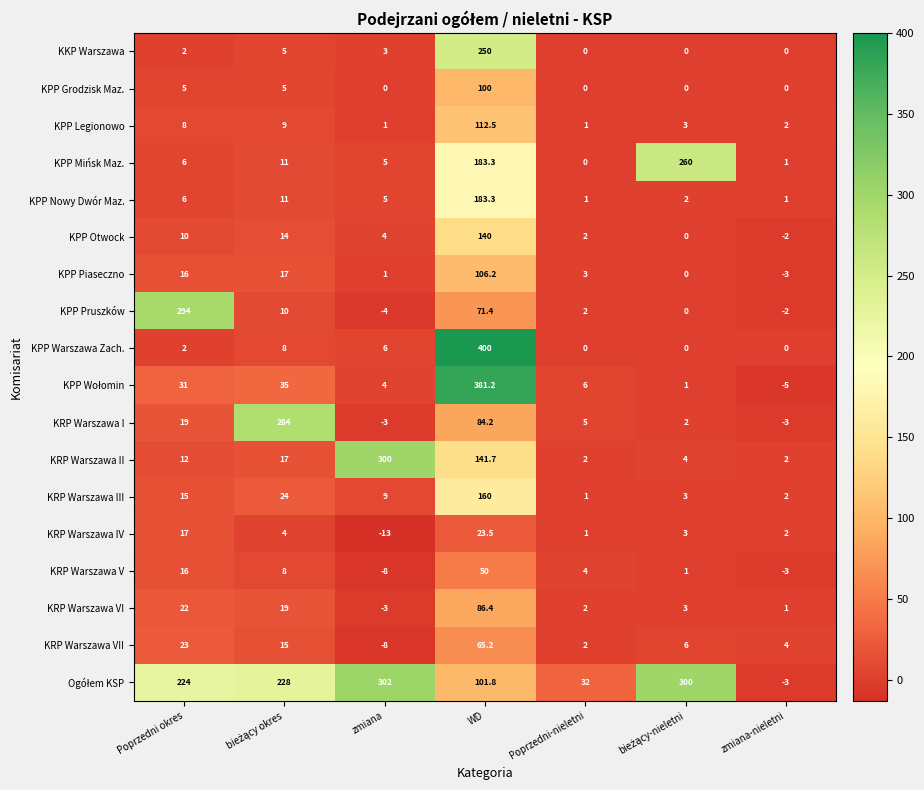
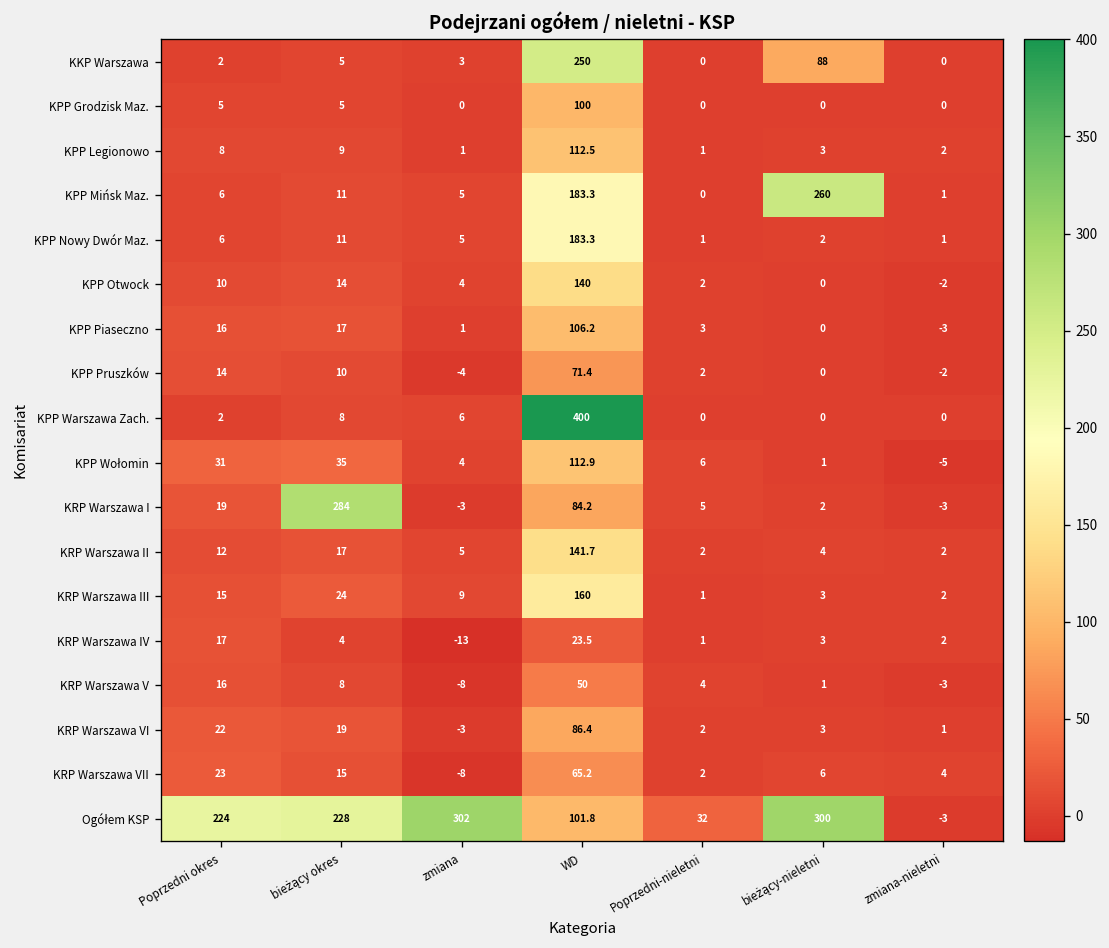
KKP Warszawa, bieżący-nieletni: 0 -> 88
KPP Pruszków, Poprzedni okres: 294 -> 14
KPP Wołomin, WD: 381.2 -> 112.9
KRP Warszawa II, zmiana: 300 -> 5
